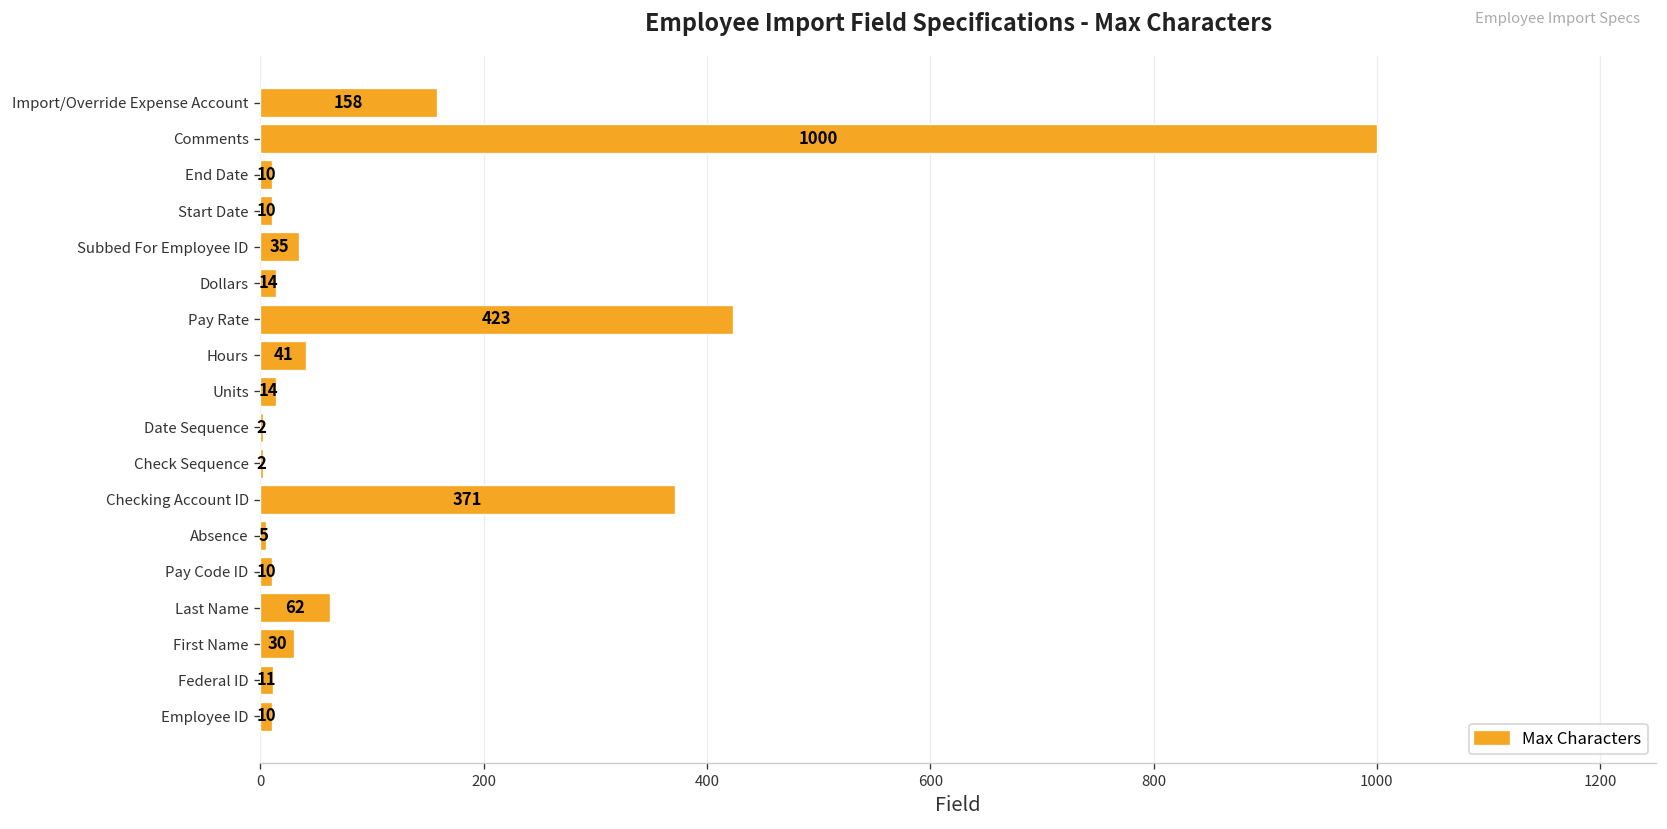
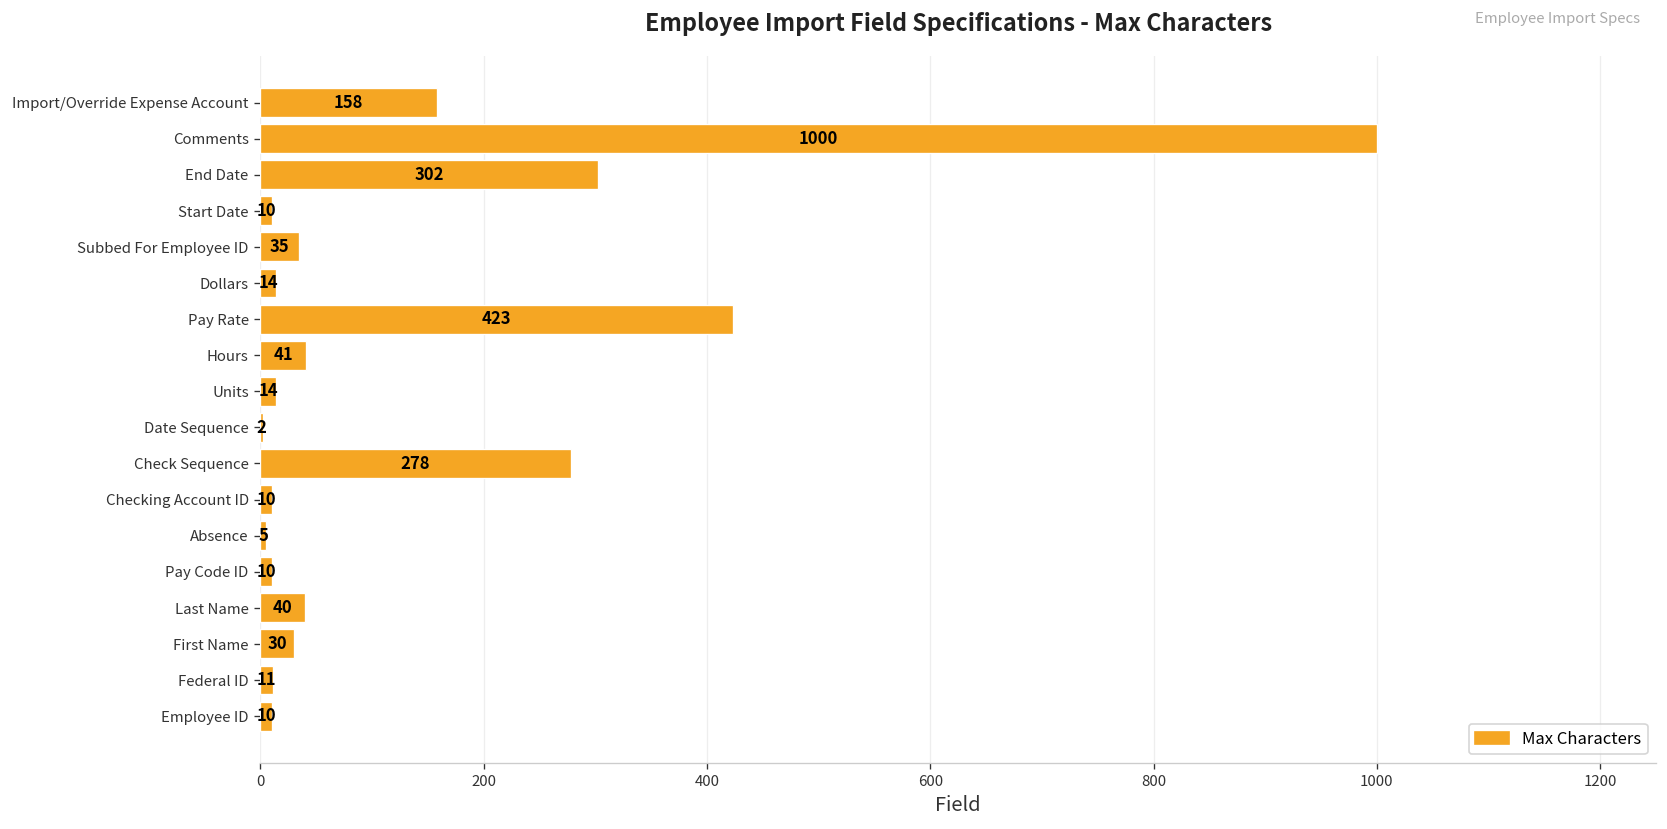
End Date: 10 -> 302
Check Sequence: 2 -> 278
Checking Account ID: 371 -> 10
Last Name: 62 -> 40
